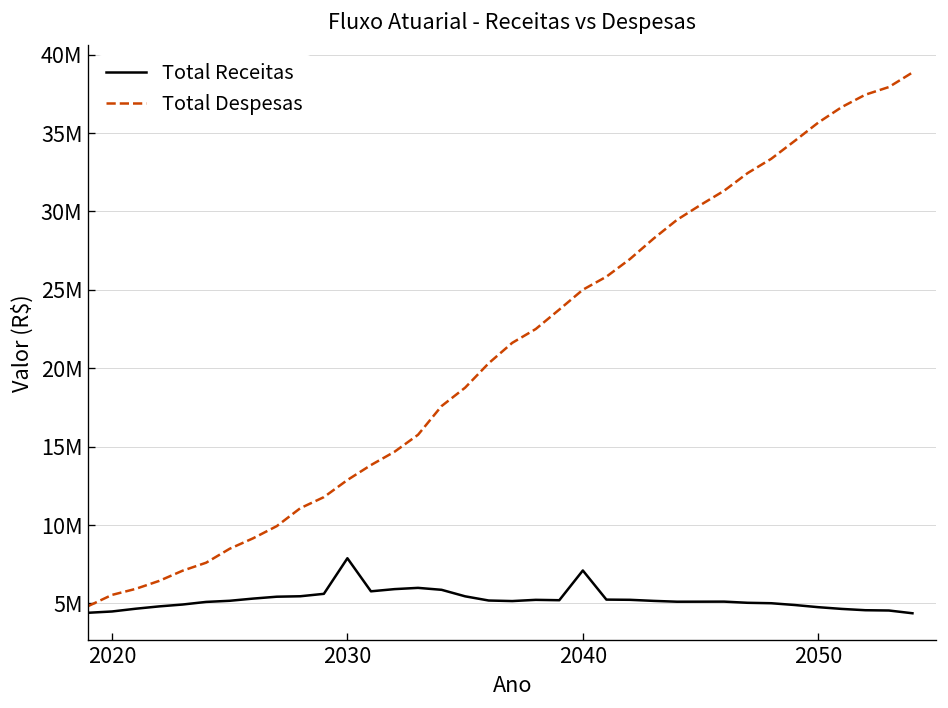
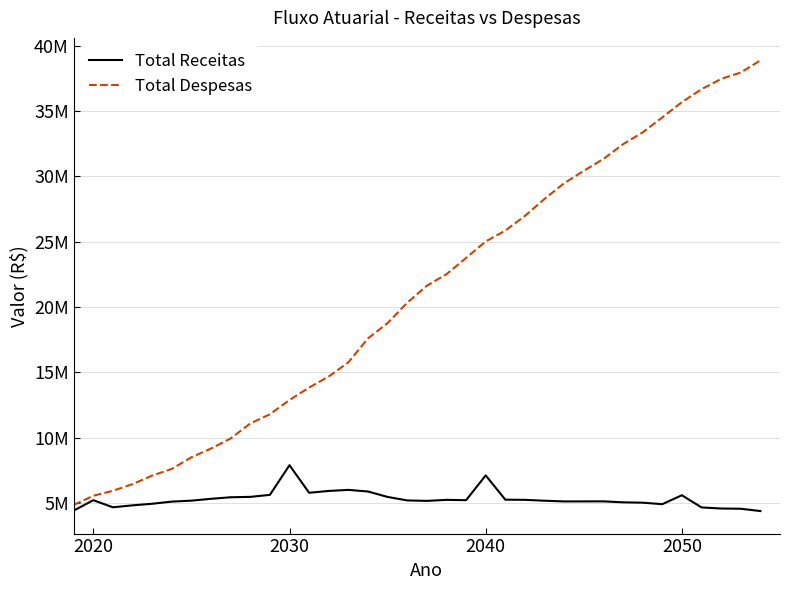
Total Receitas, 2020: 4500000 -> 5200000
Total Receitas, 2050: 4800000 -> 5600000
